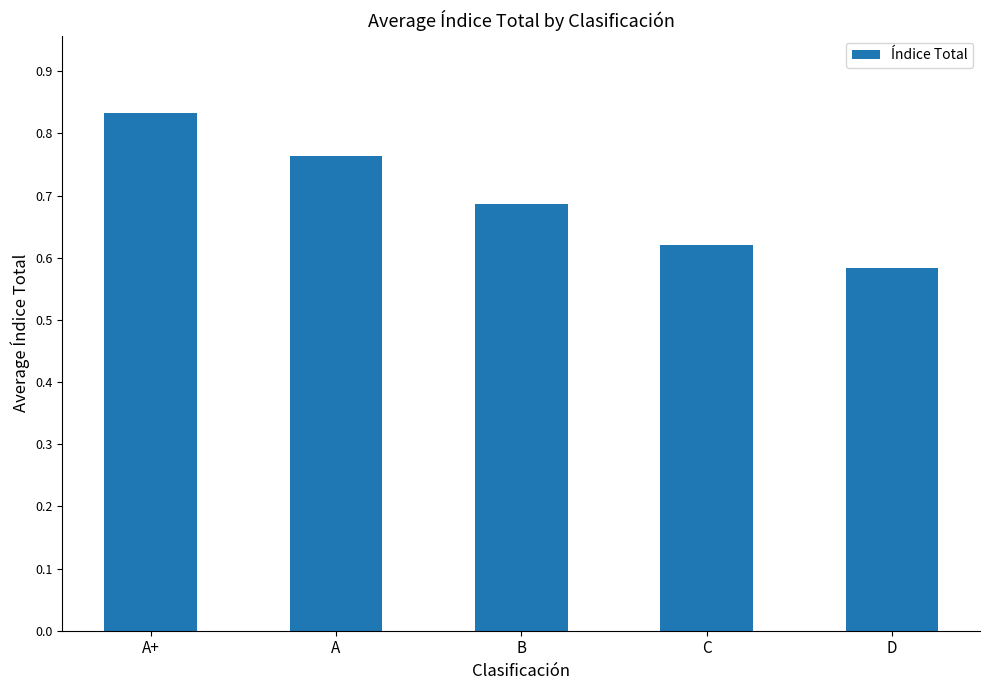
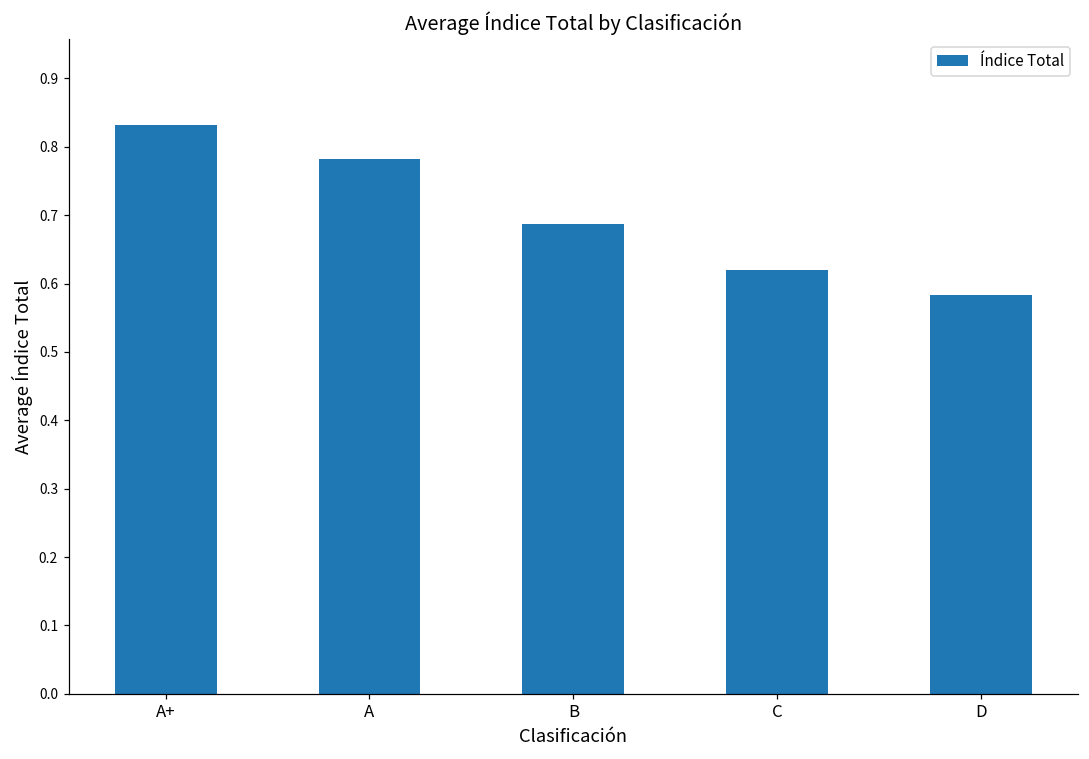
A: 0.76 -> 0.78
